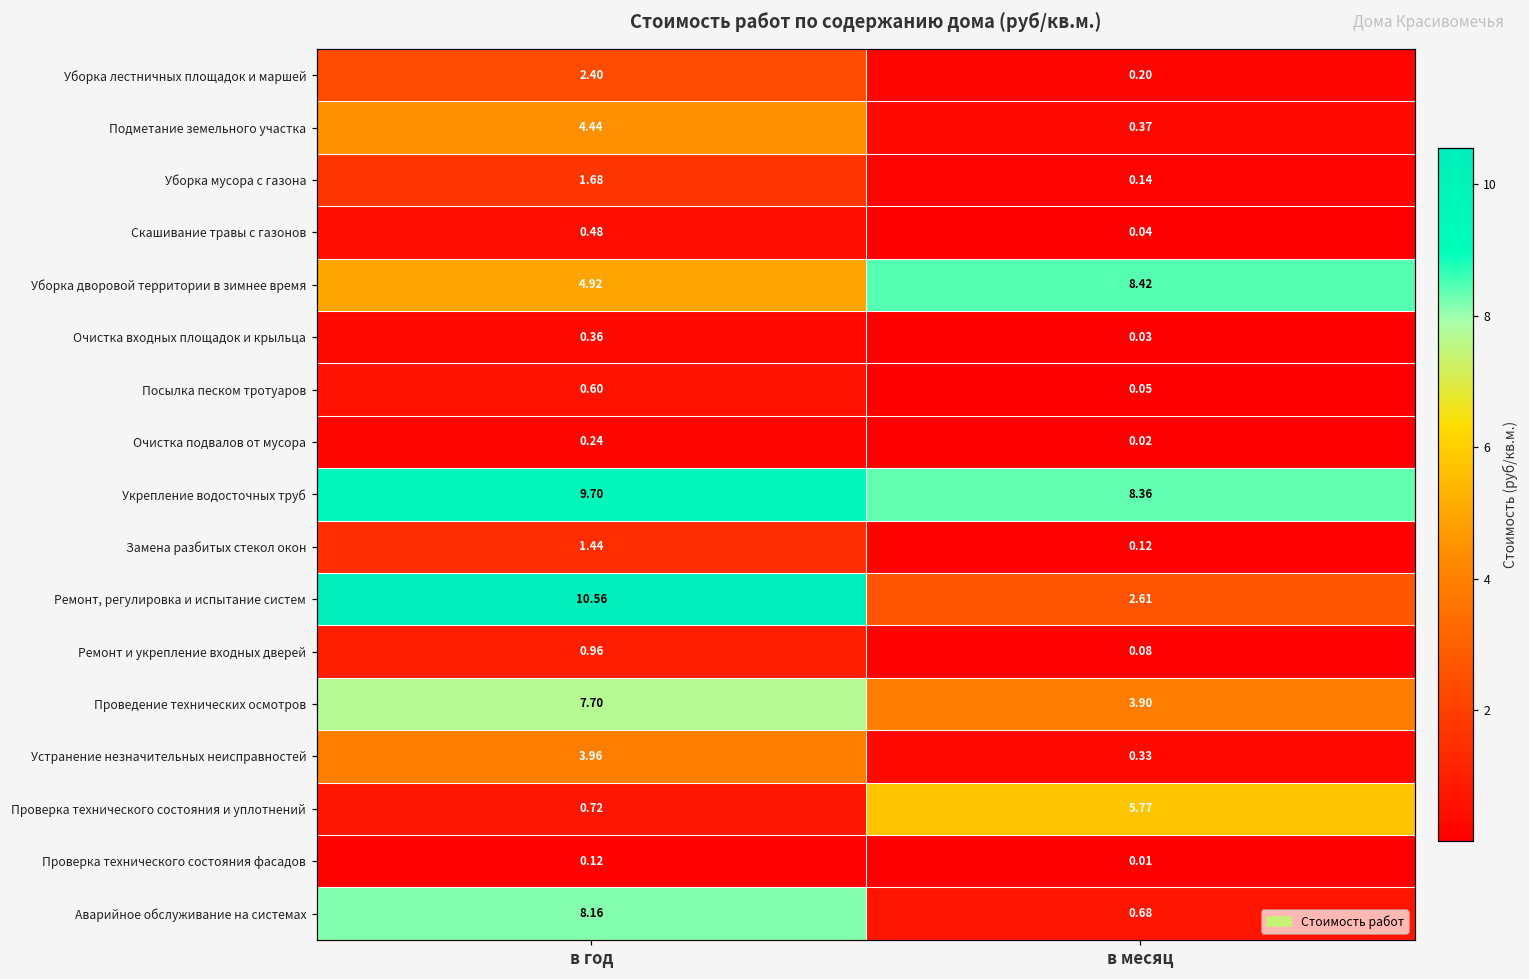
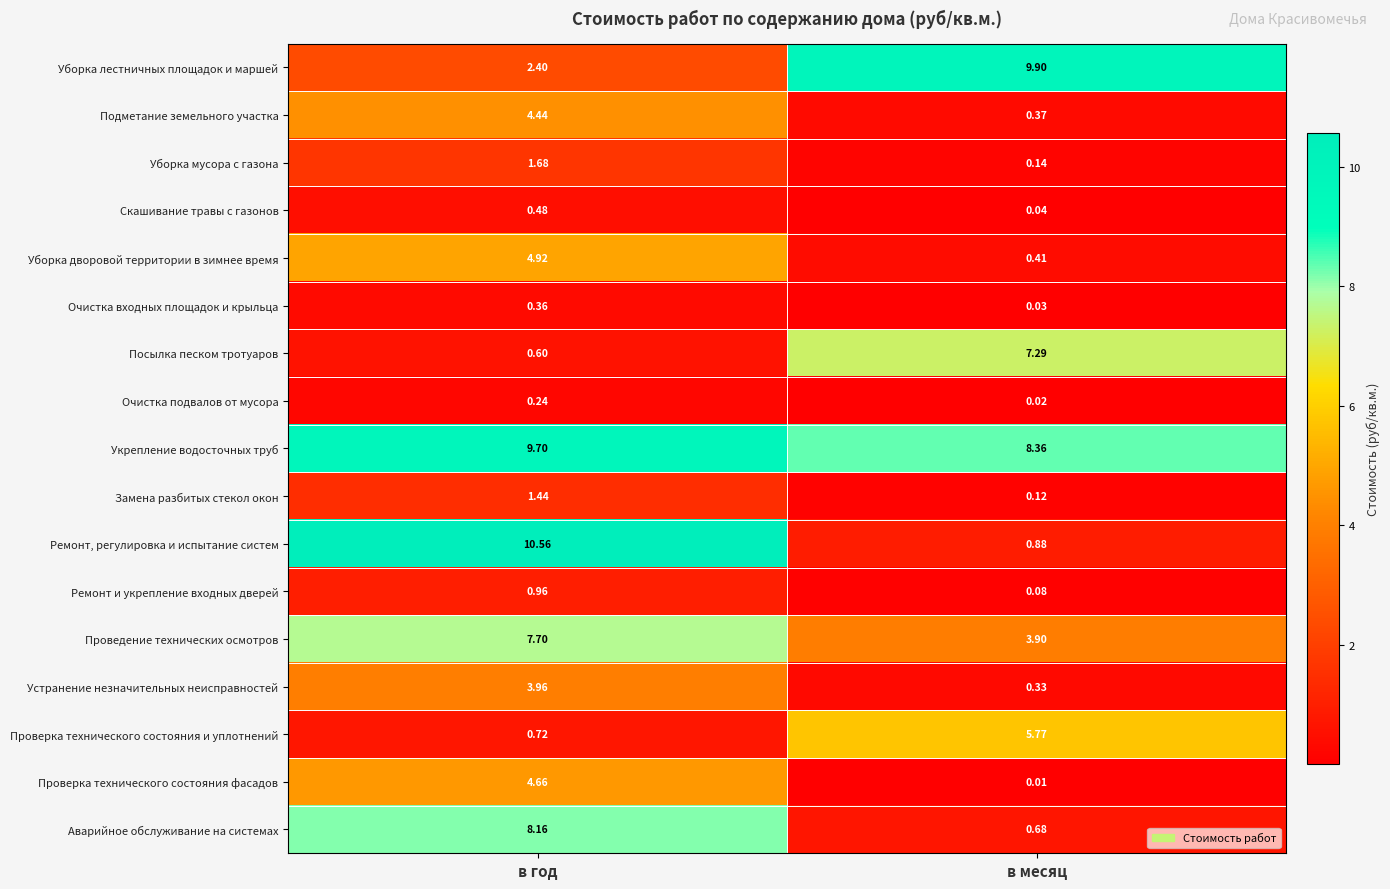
Уборка лестничных площадок и маршей, в месяц: 0.20 -> 9.90
Уборка дворовой территории в зимнее время, в месяц: 8.42 -> 0.41
Посылка песком тротуаров, в месяц: 0.05 -> 7.29
Ремонт, регулировка и испытание систем, в месяц: 2.61 -> 0.88
Проверка технического состояния фасадов, в год: 0.12 -> 4.66
